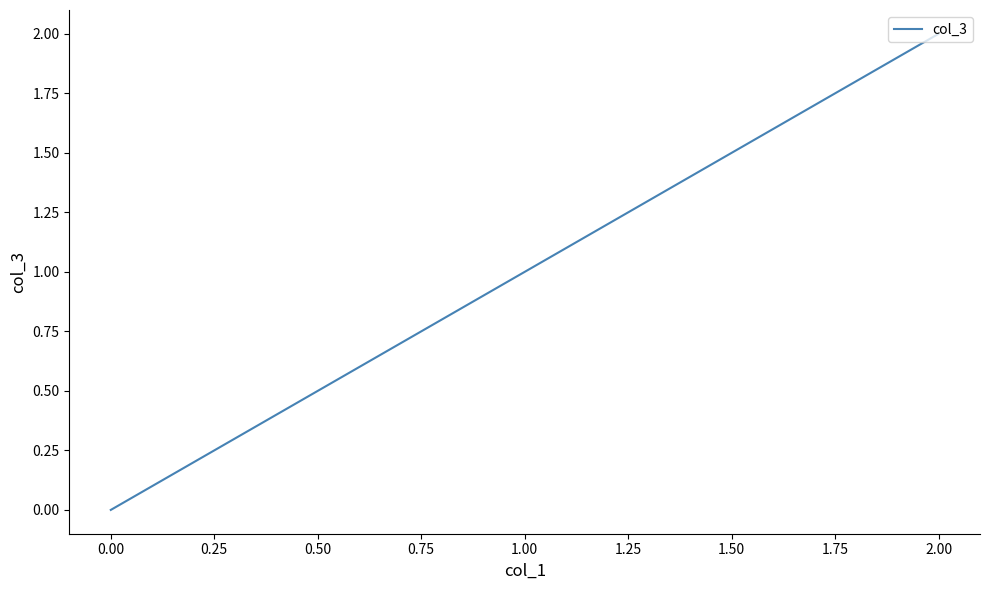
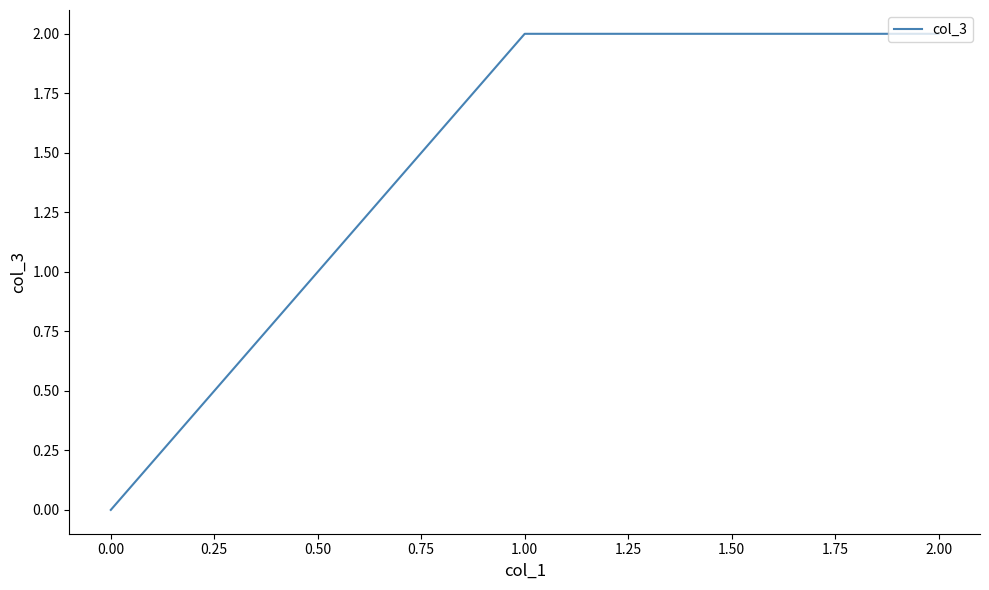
1.00: 1 -> 2
